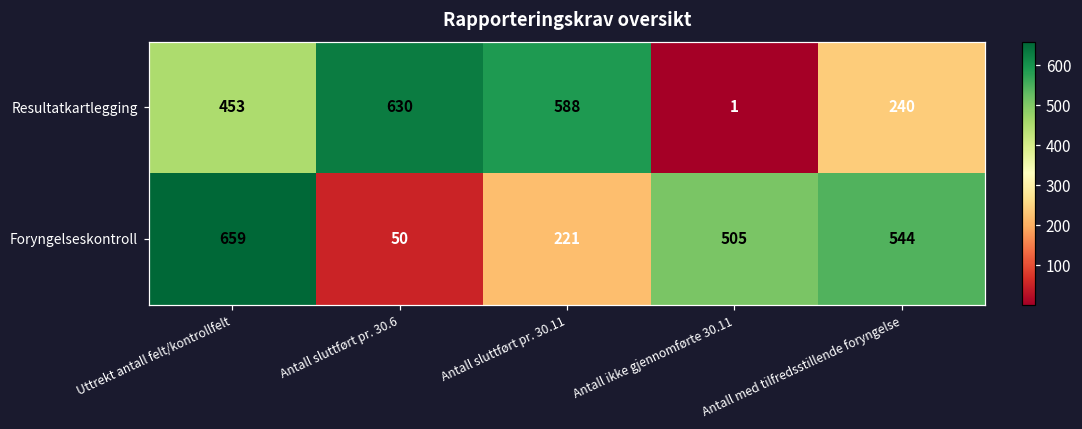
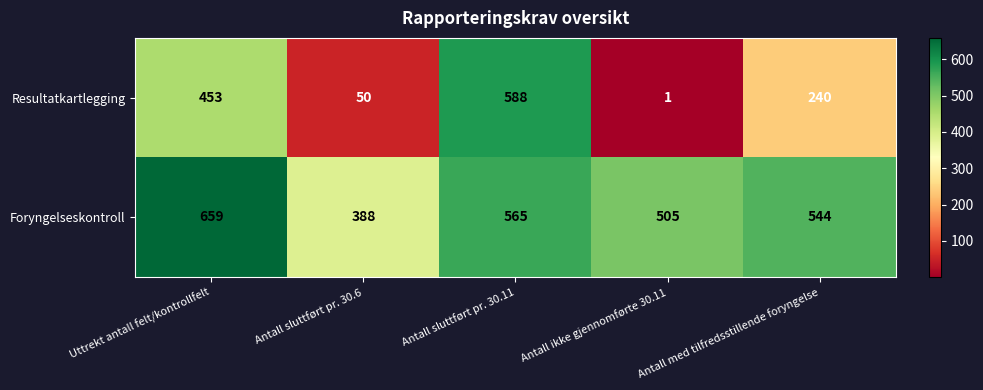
Resultatkartlegging, Antall sluttført pr. 30.6: 630 -> 50
Foryngelseskontroll, Antall sluttført pr. 30.6: 50 -> 388
Foryngelseskontroll, Antall sluttført pr. 30.11: 221 -> 565
